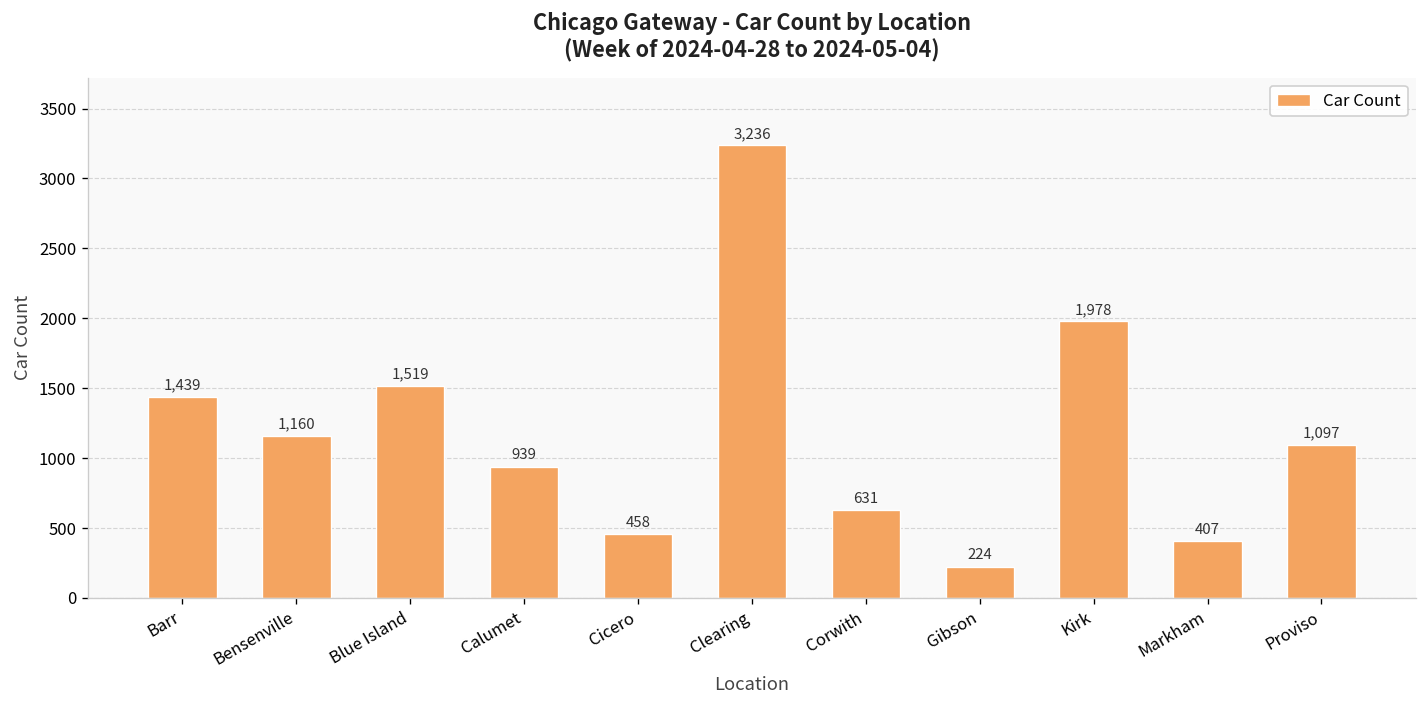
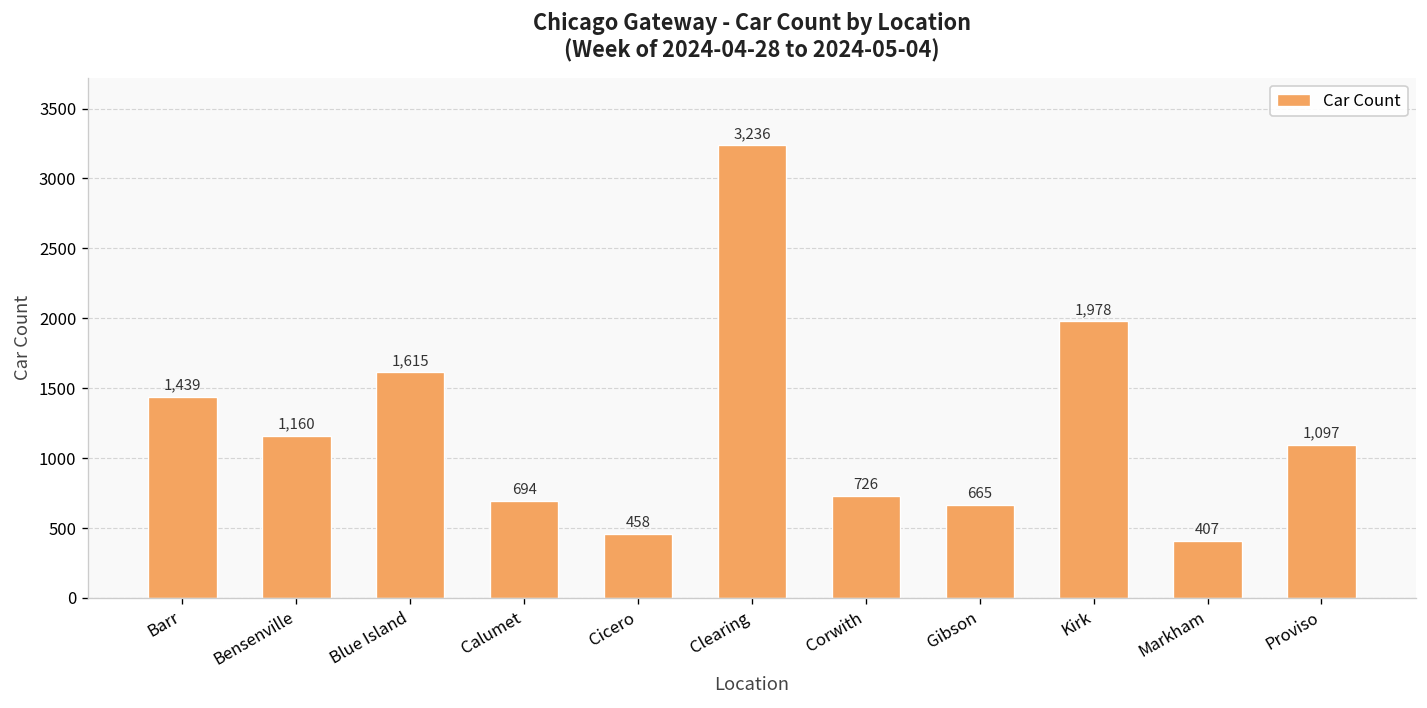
Blue Island: 1,519 -> 1,615
Calumet: 939 -> 694
Corwith: 631 -> 726
Gibson: 224 -> 665
